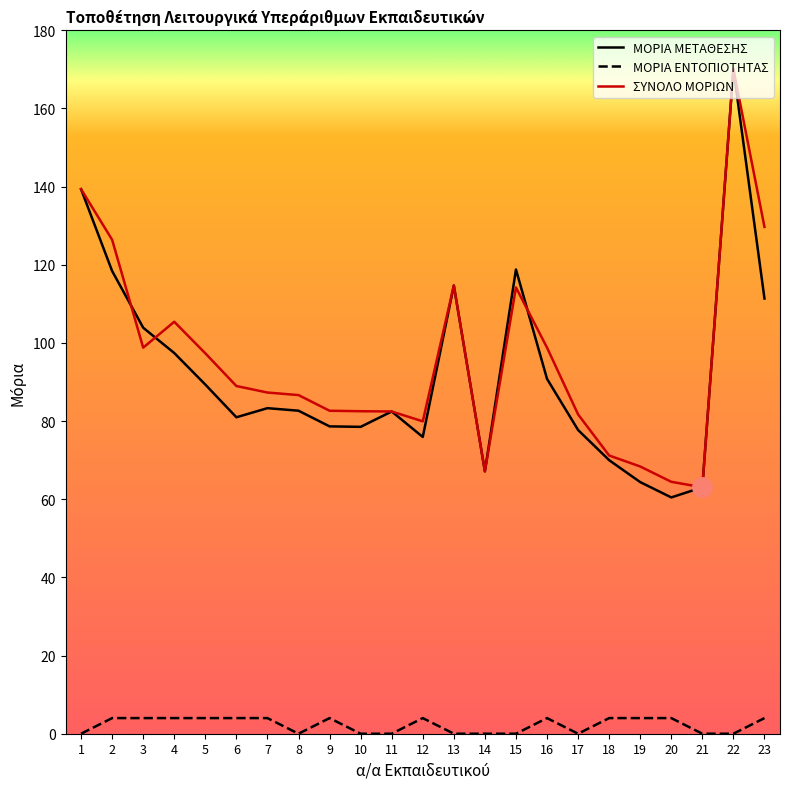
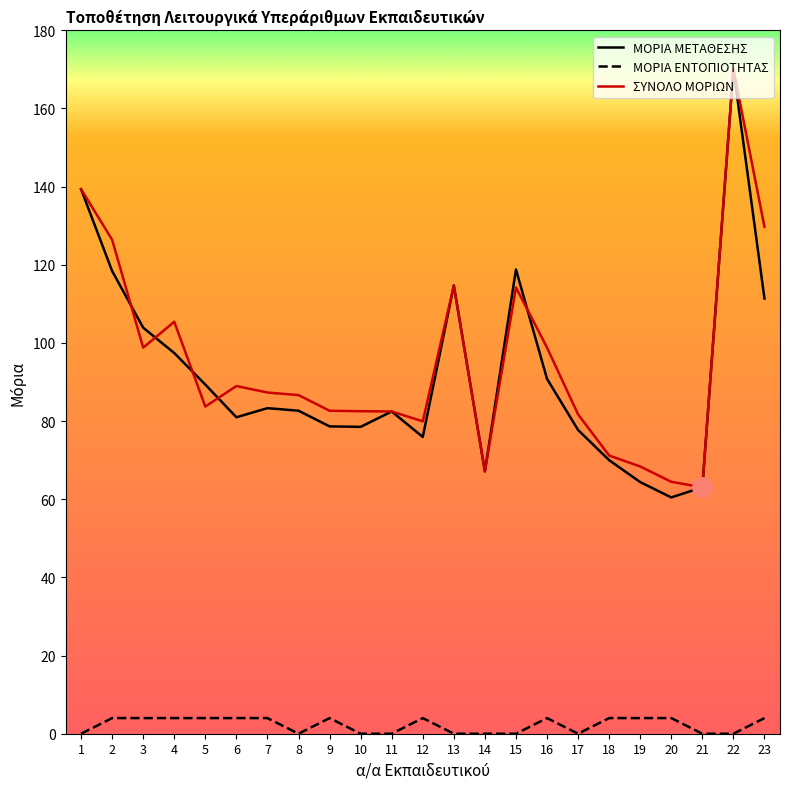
ΣΥΝΟΛΟ ΜΟΡΙΩΝ, 5: 97 -> 84
